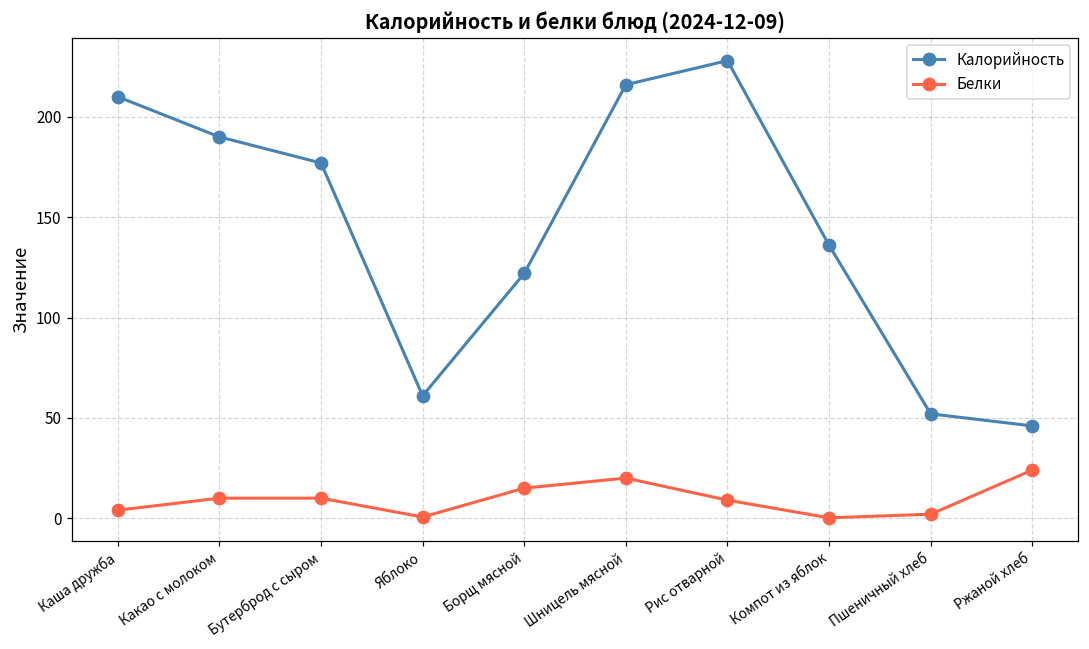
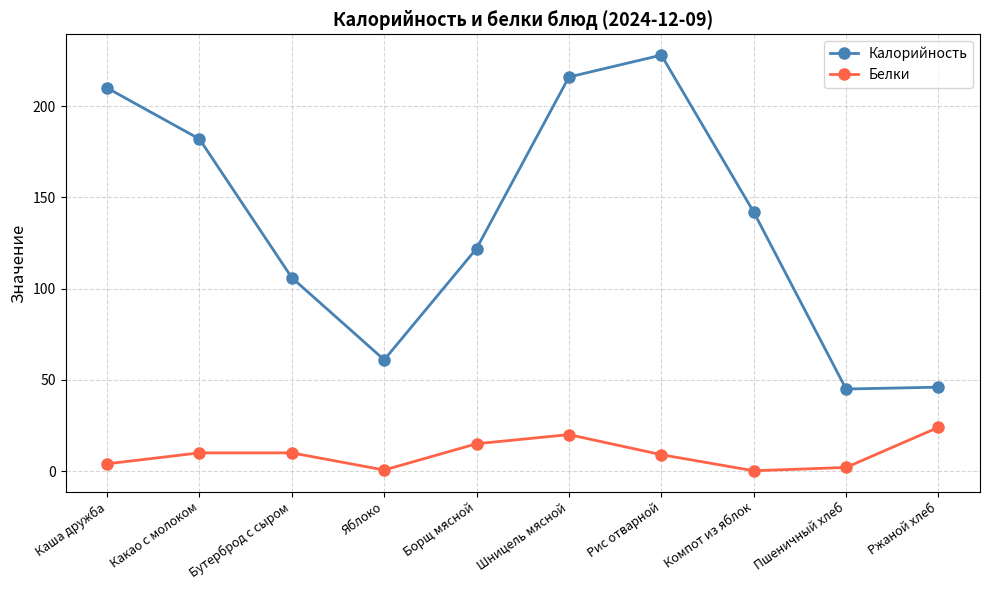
Калорийность, Какао с молоком: 190 -> 182
Калорийность, Бутерброд с сыром: 177 -> 106
Калорийность, Компот из яблок: 136 -> 142
Калорийность, Пшеничный хлеб: 52 -> 45
